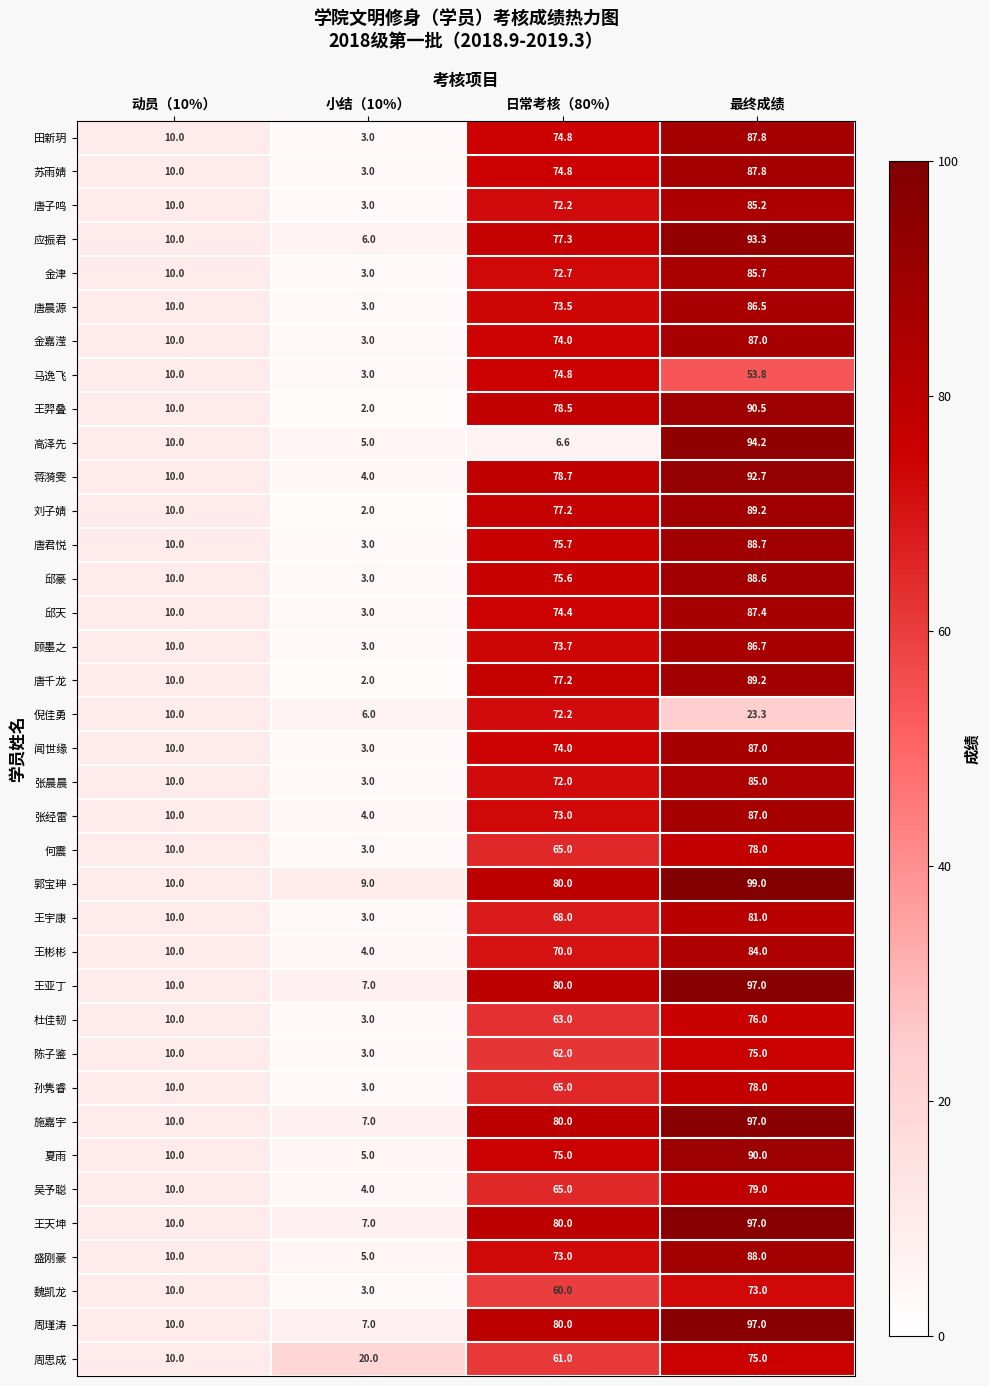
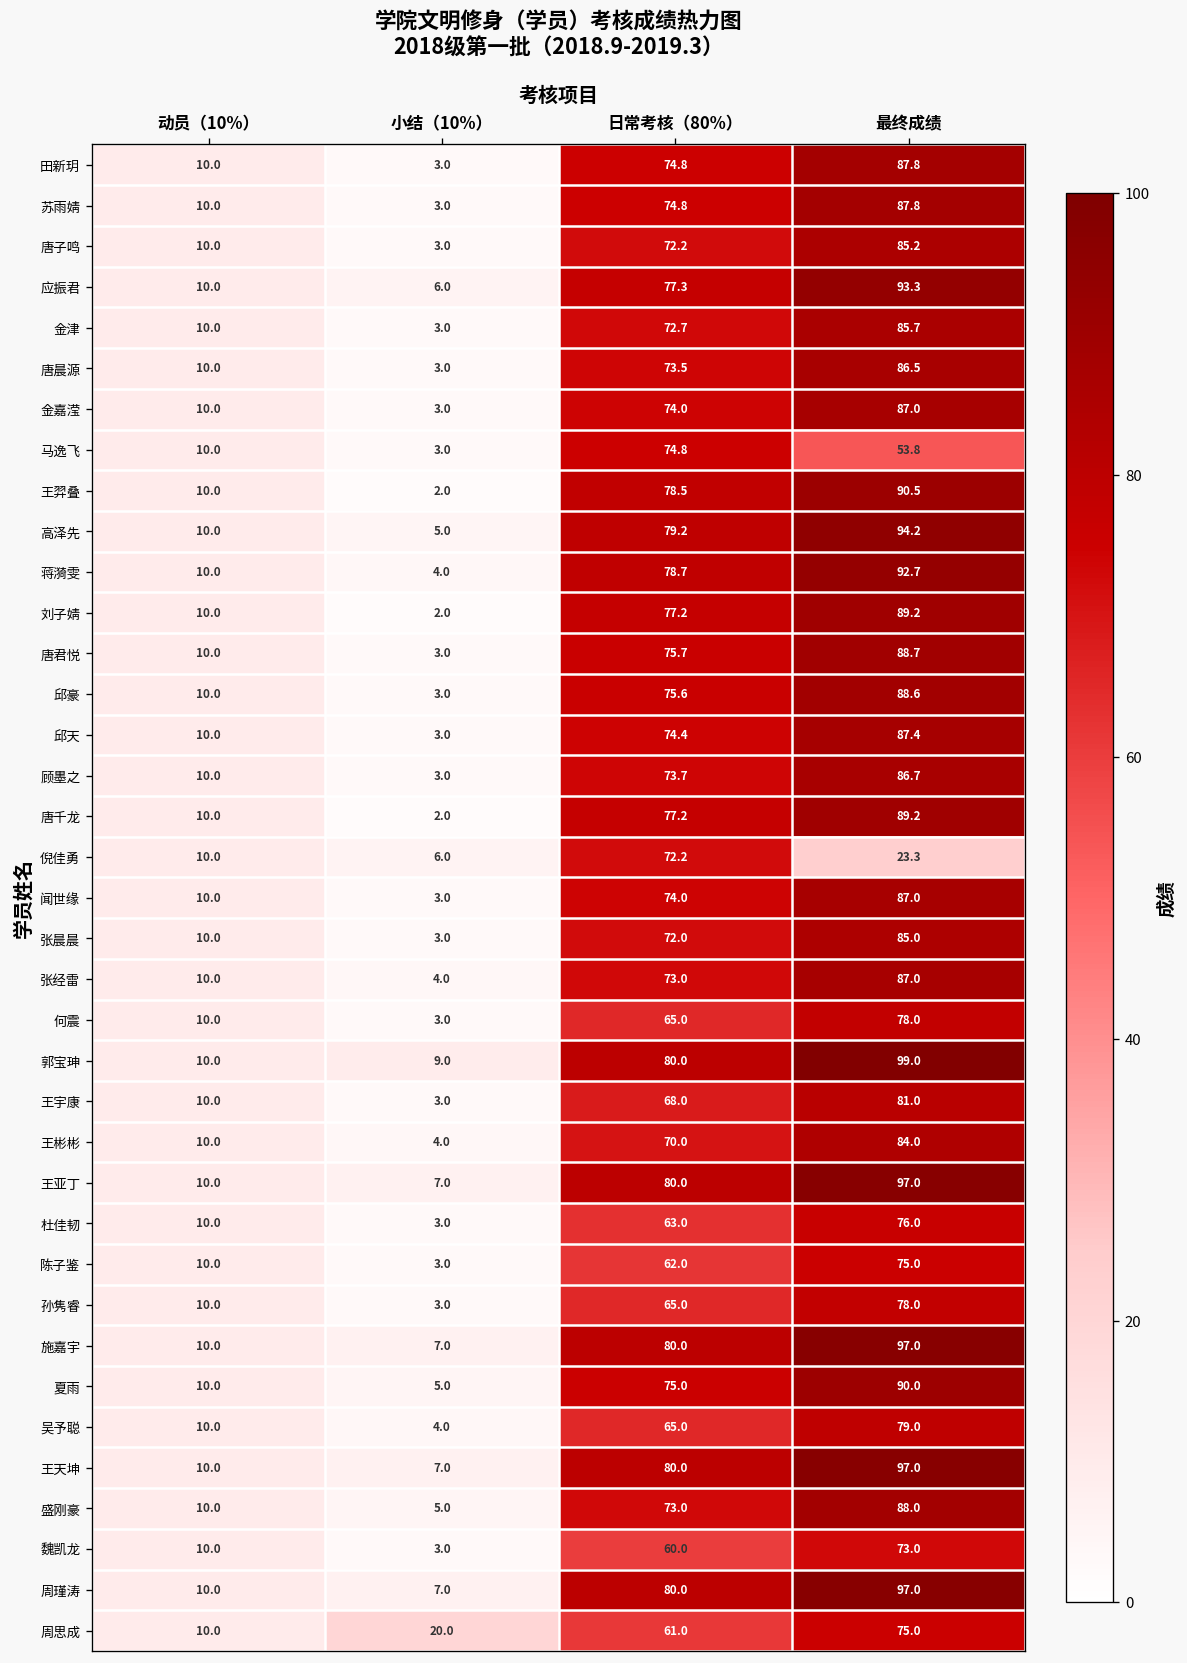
高泽先, 日常考核（80%）: 6.6 -> 79.2
